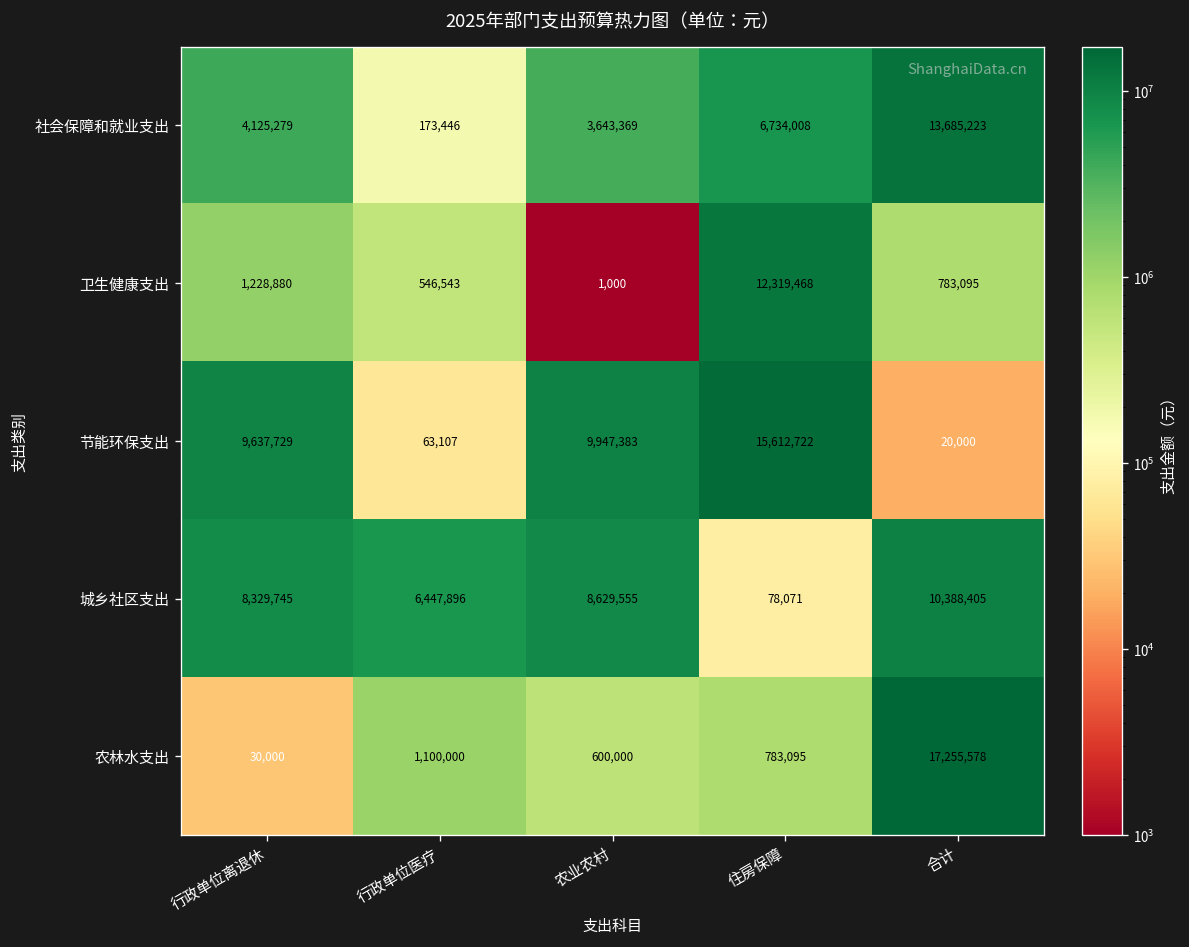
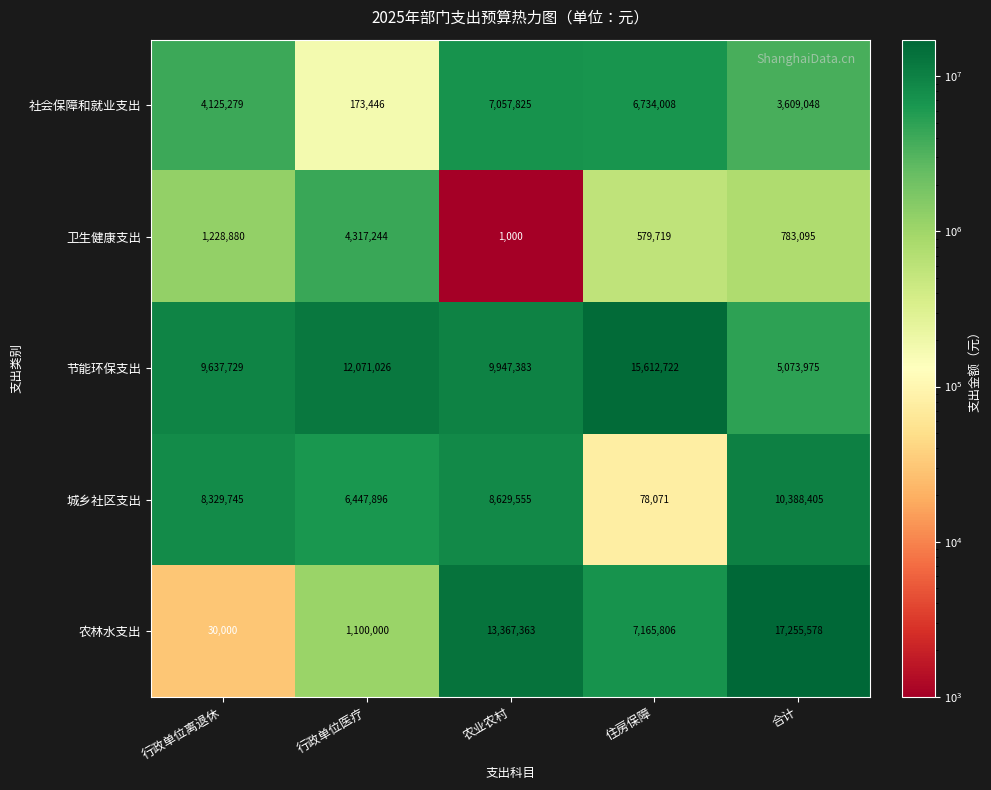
社会保障和就业支出, 农业农村: 3,643,369 -> 7,057,825
社会保障和就业支出, 合计: 13,685,223 -> 3,609,048
卫生健康支出, 行政单位医疗: 546,543 -> 4,317,244
卫生健康支出, 住房保障: 12,319,468 -> 579,719
节能环保支出, 行政单位医疗: 63,107 -> 12,071,026
节能环保支出, 合计: 20,000 -> 5,073,975
农林水支出, 农业农村: 600,000 -> 13,367,363
农林水支出, 住房保障: 783,095 -> 7,165,806
